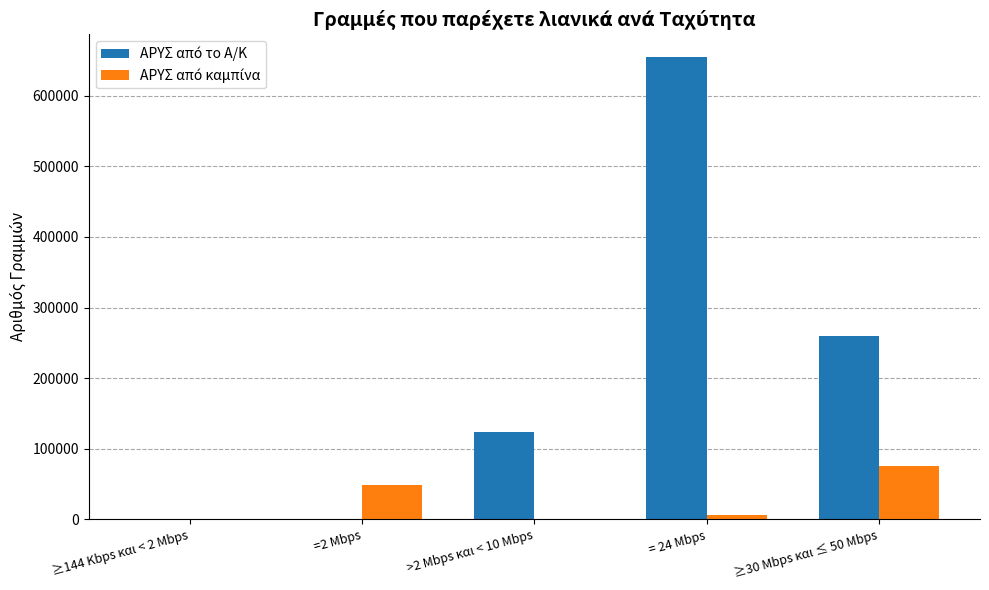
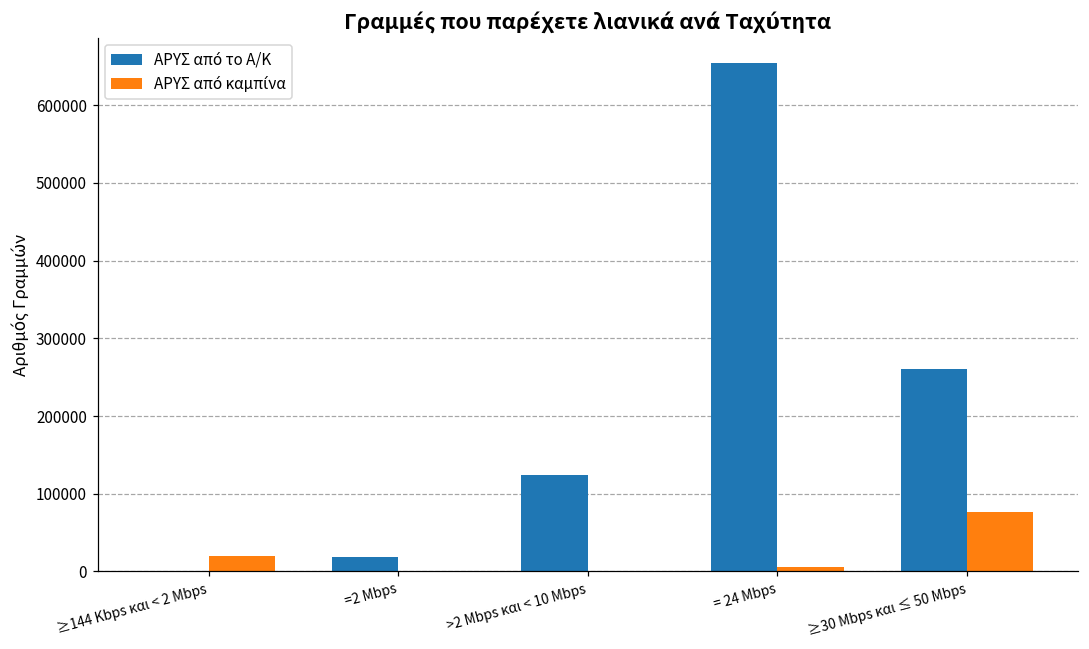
ΑΡΥΣ από καμπίνα, ≥144 Kbps και < 2 Mbps: 0 -> 20000
ΑΡΥΣ από το Α/Κ, =2 Mbps: 0 -> 20000
ΑΡΥΣ από καμπίνα, =2 Mbps: 50000 -> 0
